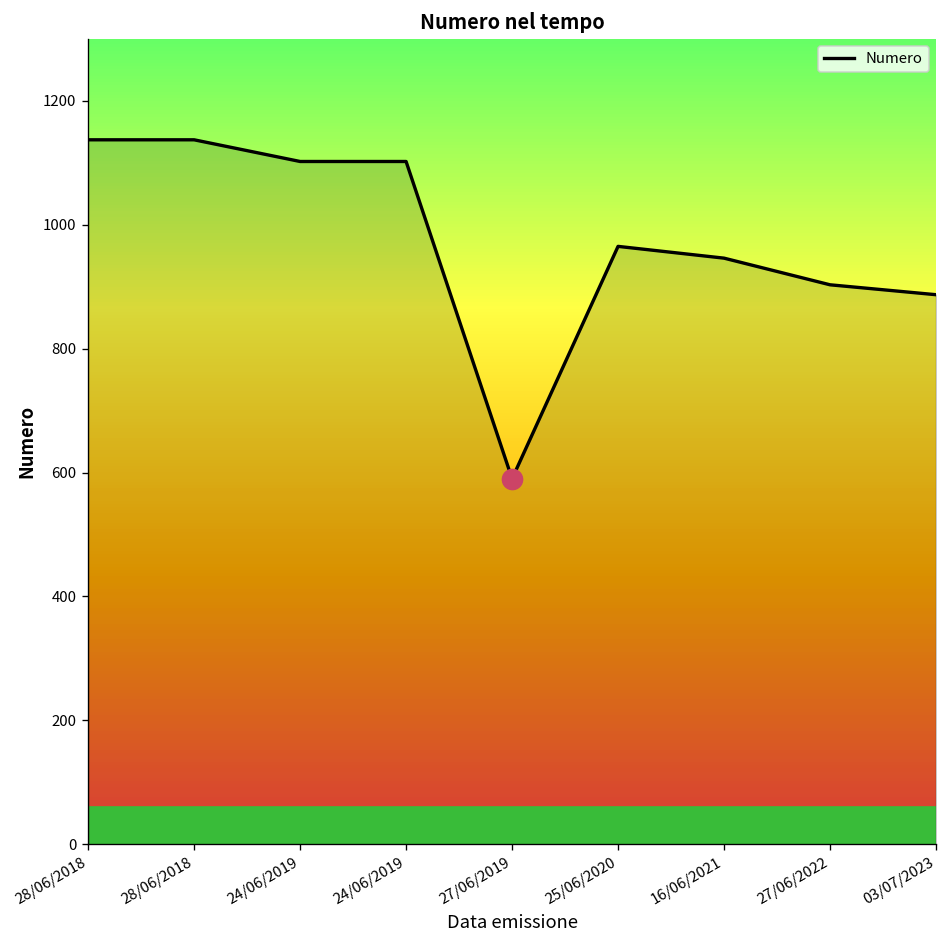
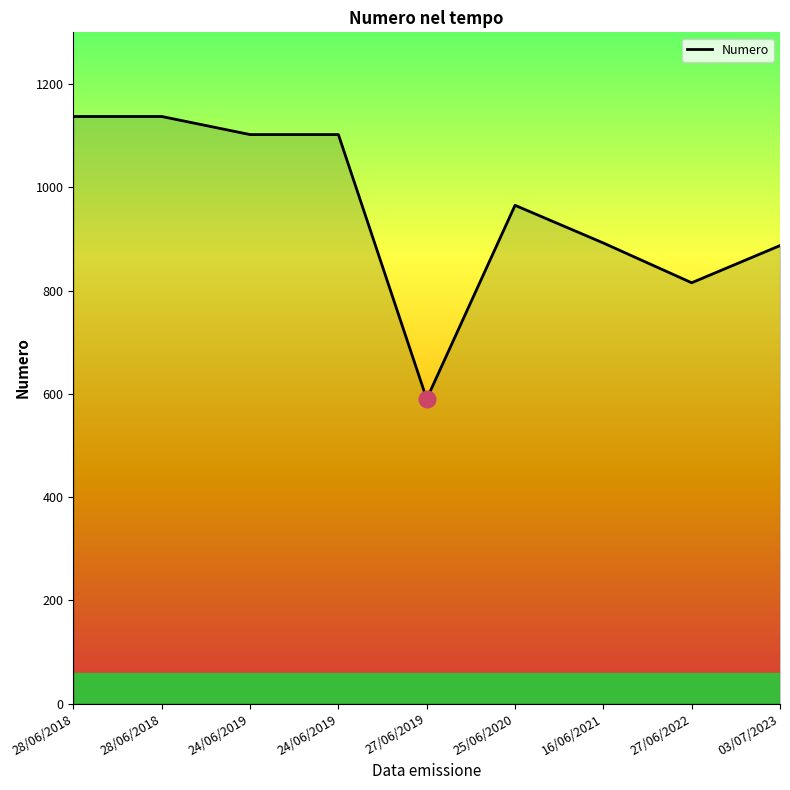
Numero, 16/06/2021: 950 -> 890
Numero, 27/06/2022: 900 -> 820
